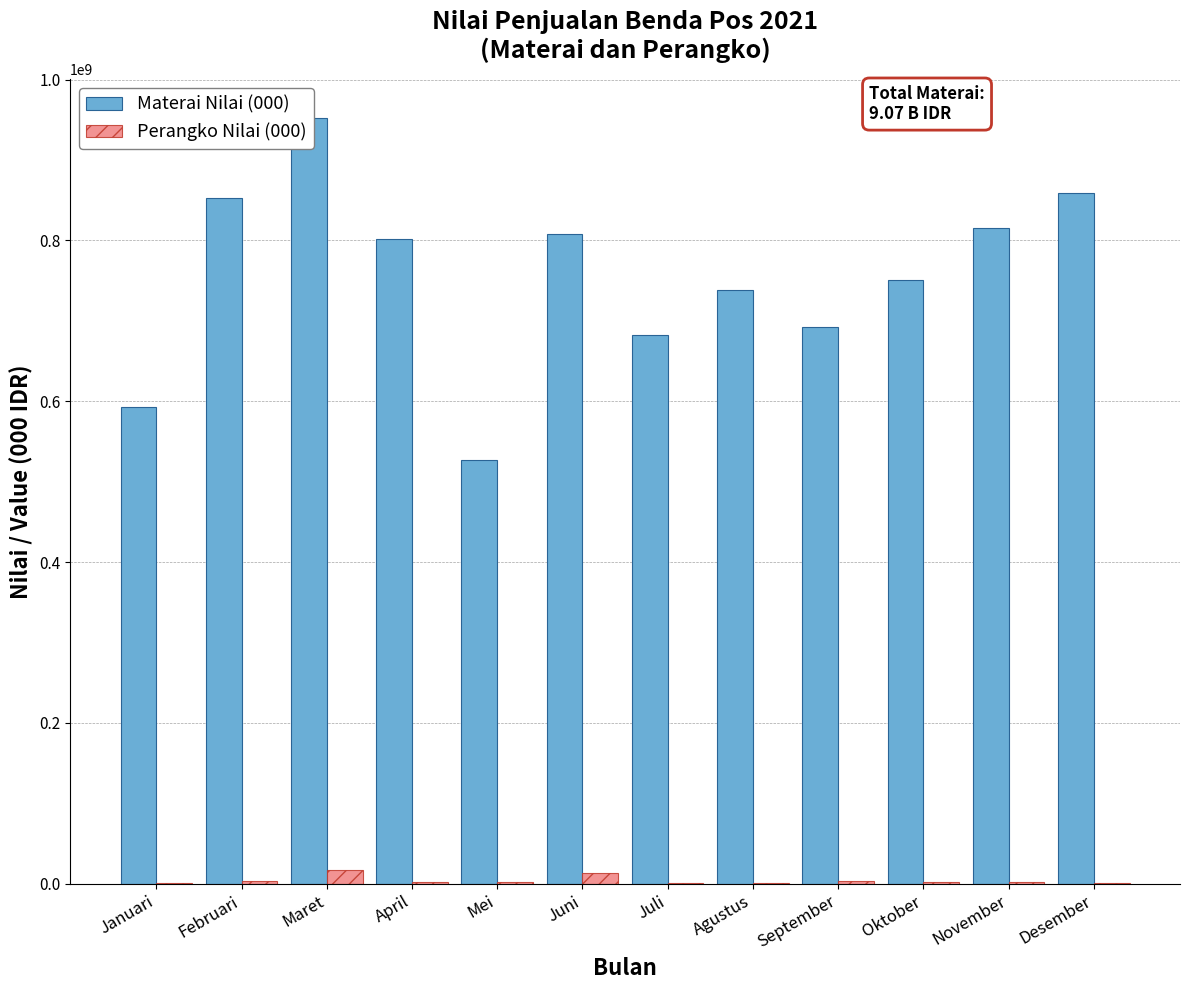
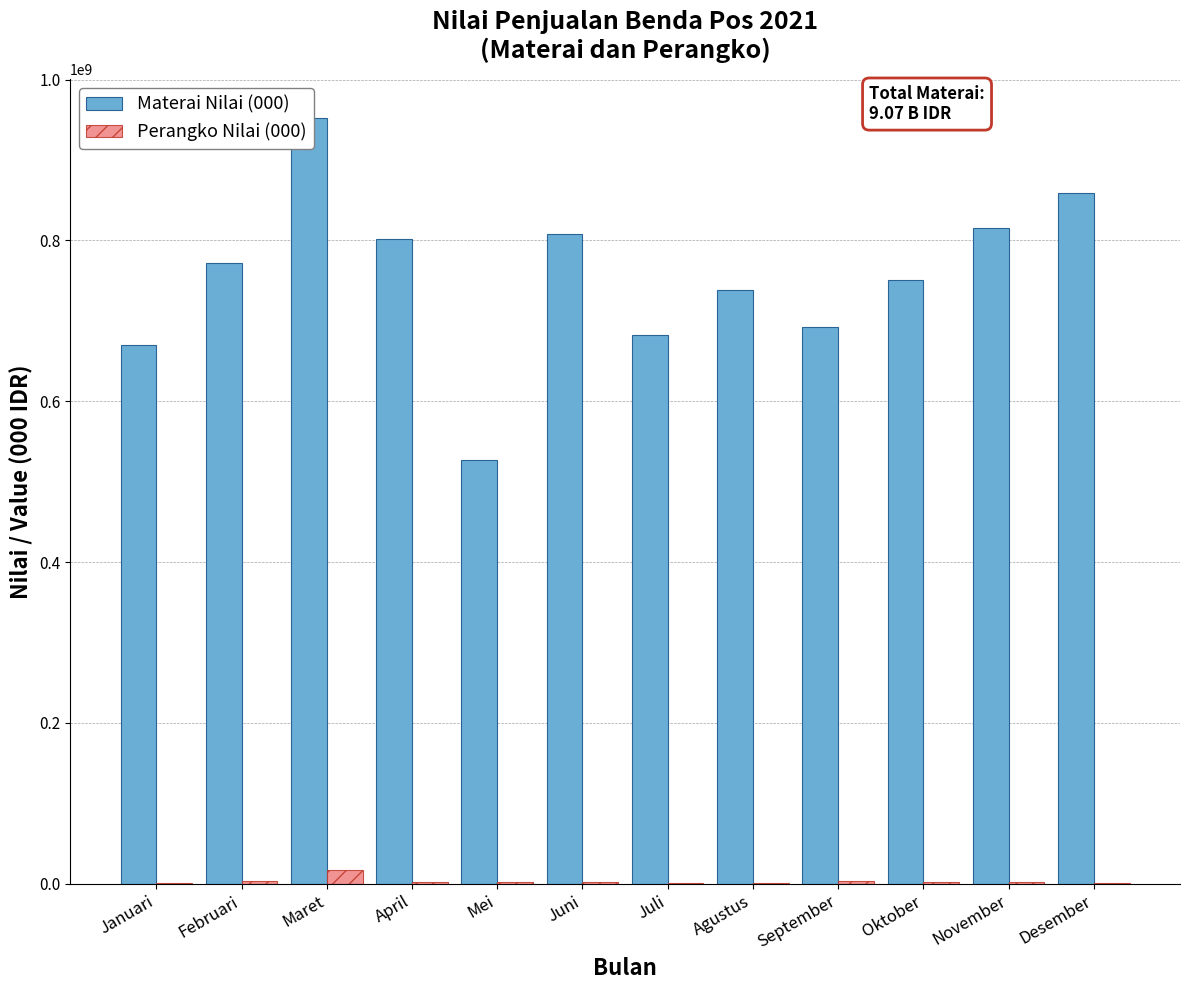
Materai Nilai (000), Januari: 590000000 -> 670000000
Materai Nilai (000), Februari: 850000000 -> 770000000
Perangko Nilai (000), Juni: 10000000 -> 0
